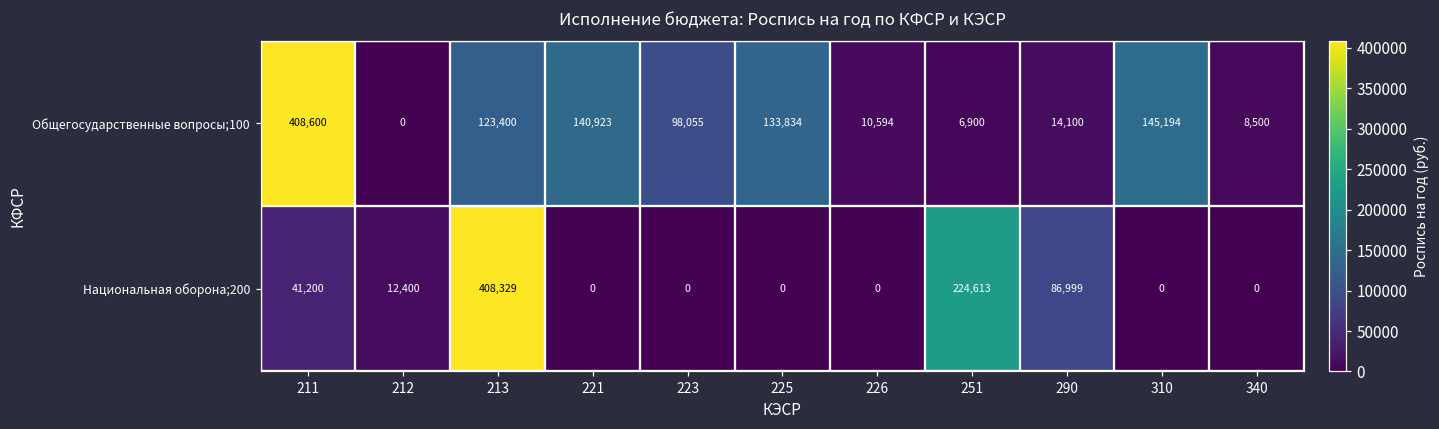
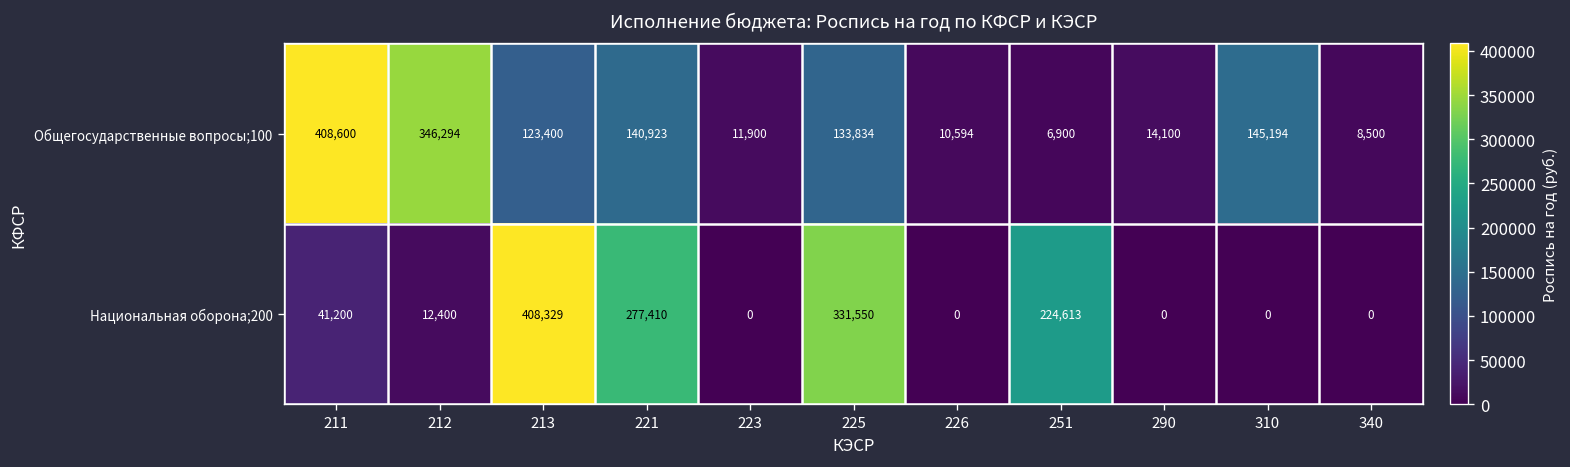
Общегосударственные вопросы;100, 212: 0 -> 346,294
Общегосударственные вопросы;100, 223: 98,055 -> 11,900
Национальная оборона;200, 221: 0 -> 277,410
Национальная оборона;200, 225: 0 -> 331,550
Национальная оборона;200, 290: 86,999 -> 0
